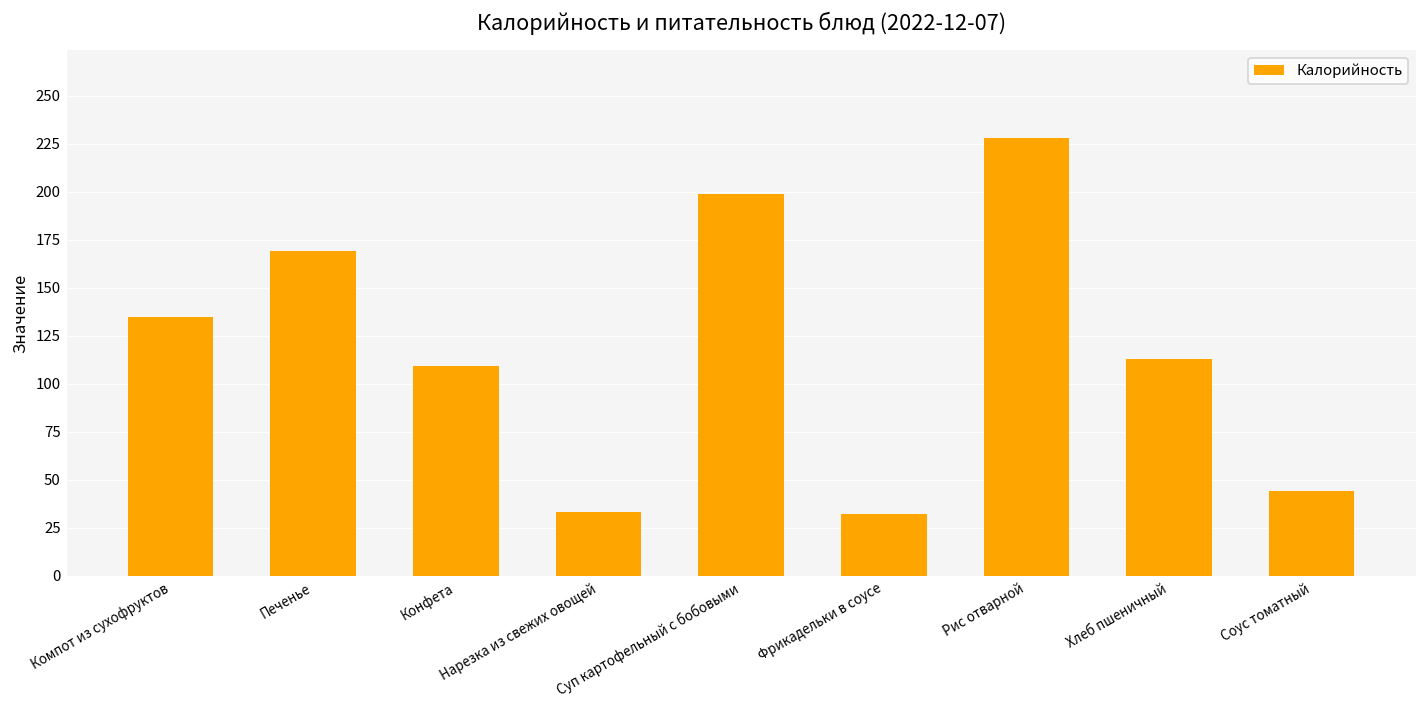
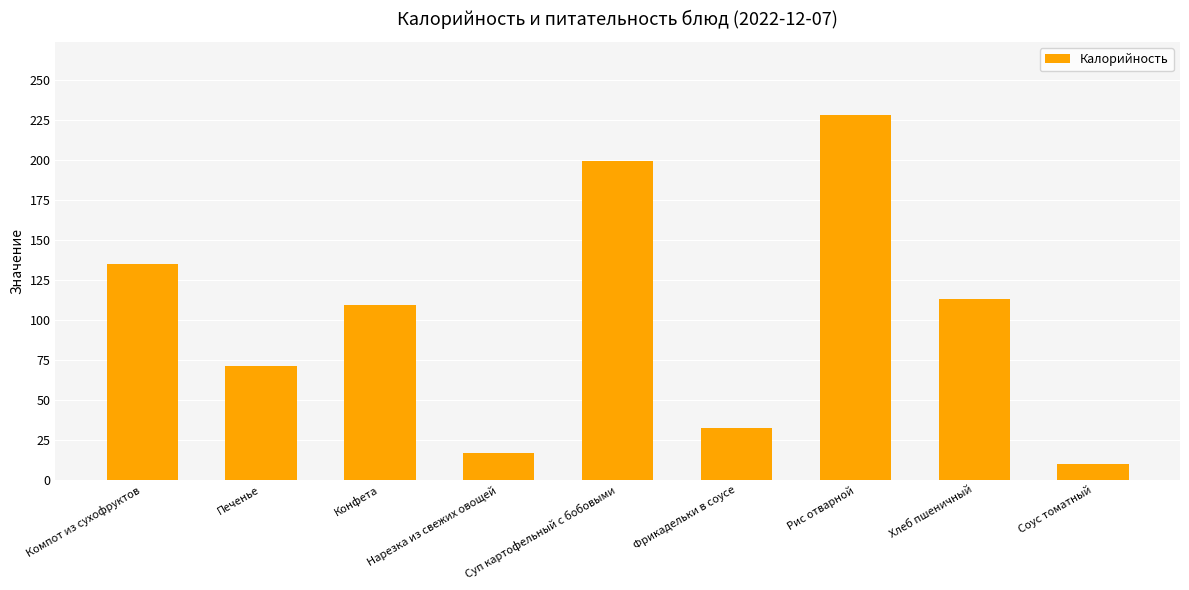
Печенье: 169 -> 71
Нарезка из свежих овощей: 33 -> 17
Соус томатный: 44 -> 10
